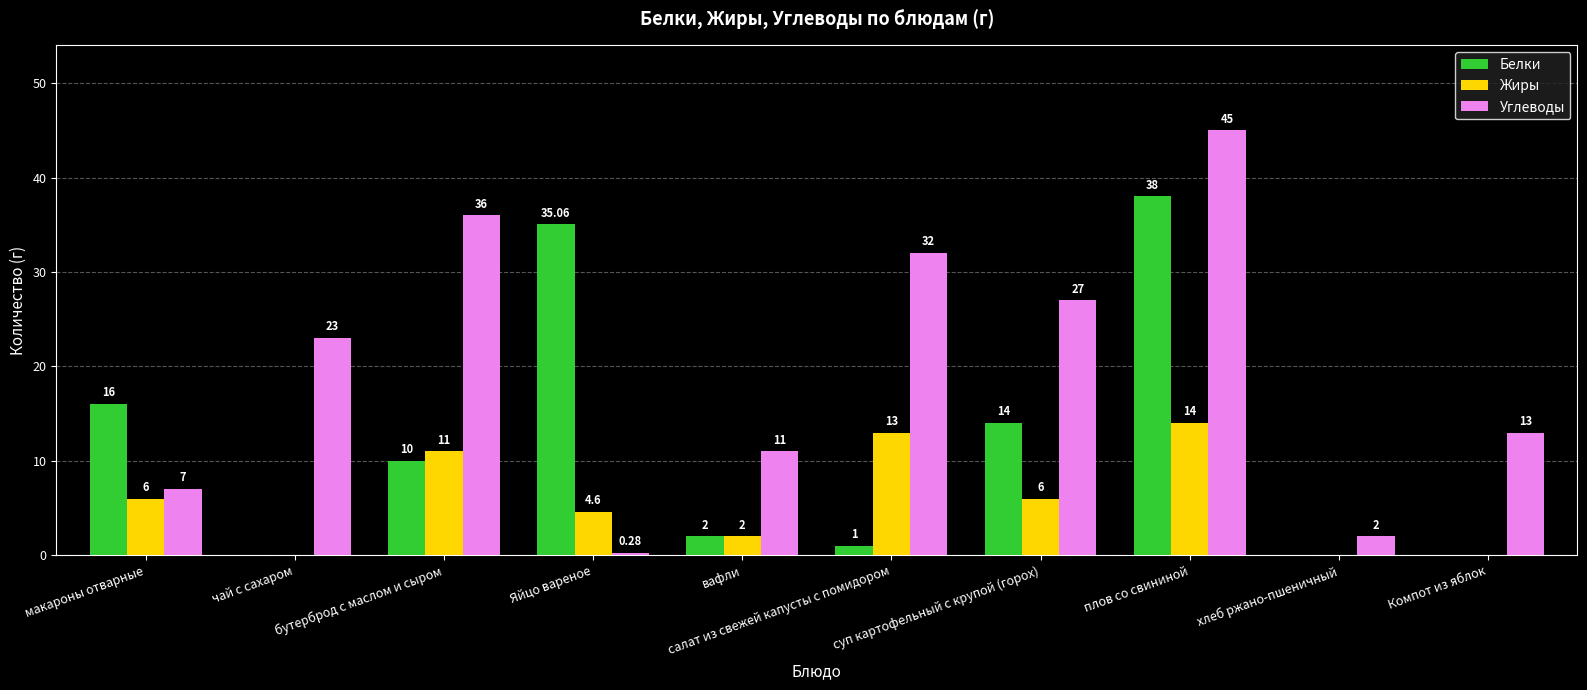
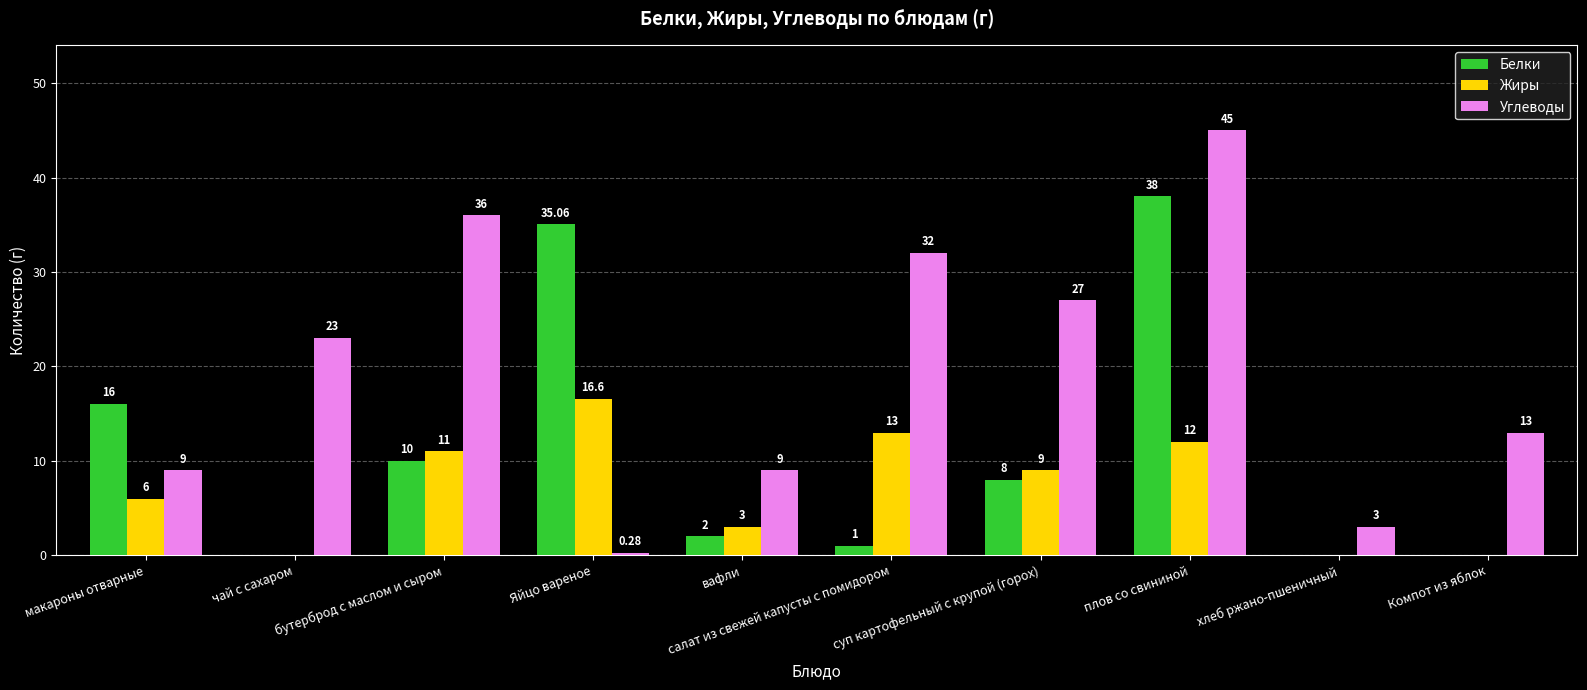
Углеводы, макароны отварные: 7 -> 9
Жиры, Яйцо вареное: 4.6 -> 16.6
Жиры, вафли: 2 -> 3
Углеводы, вафли: 11 -> 9
Белки, суп картофельный с крупой (горох): 14 -> 8
Жиры, суп картофельный с крупой (горох): 6 -> 9
Жиры, плов со свининой: 14 -> 12
Углеводы, хлеб ржано-пшеничный: 2 -> 3
